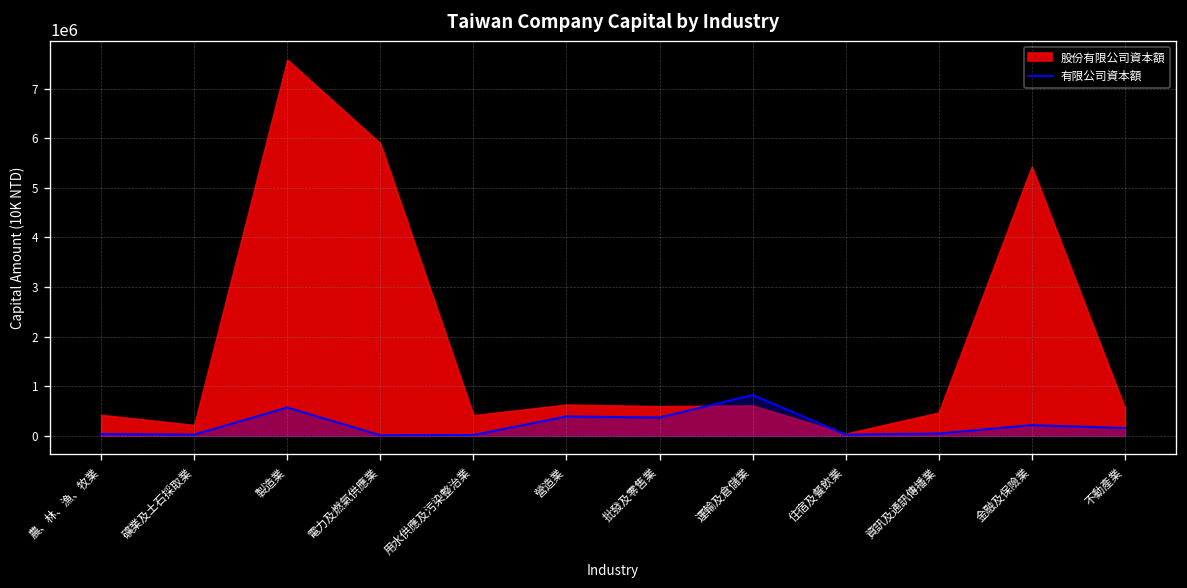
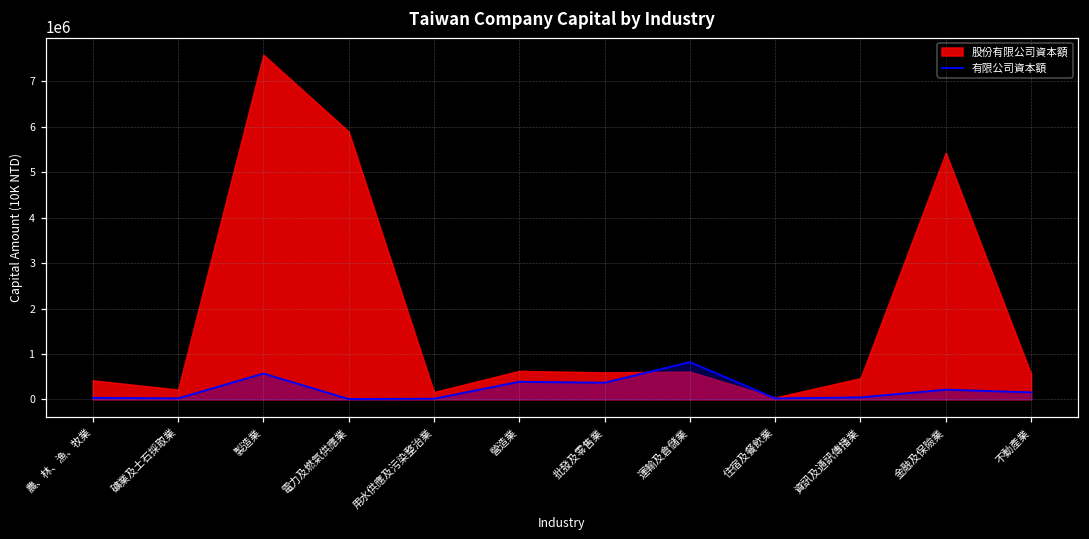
股份有限公司資本額, 用水供應及污染整治業: 400000 -> 200000
